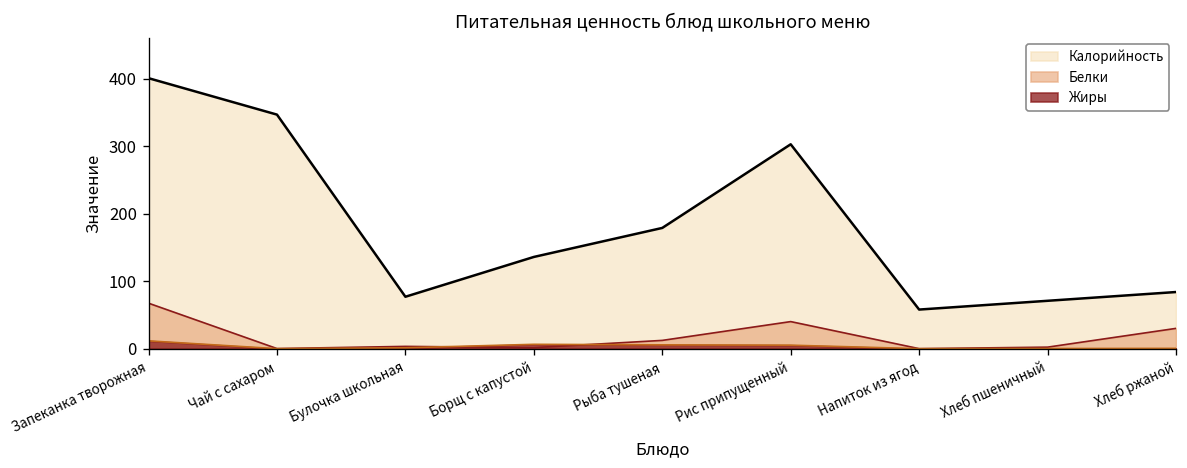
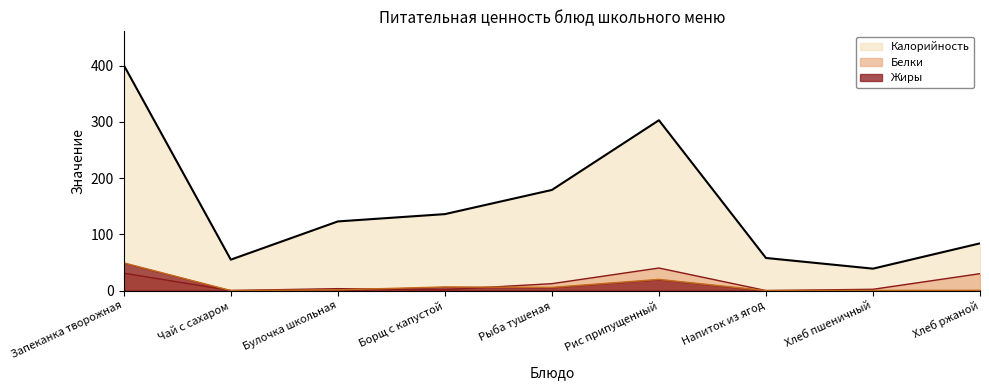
Белки, Запеканка творожная: 70 -> 30
Жиры, Запеканка творожная: 10 -> 50
Калорийность, Чай с сахаром: 350 -> 60
Калорийность, Булочка школьная: 80 -> 120
Жиры, Рис припущенный: 10 -> 20
Калорийность, Хлеб пшеничный: 70 -> 40
